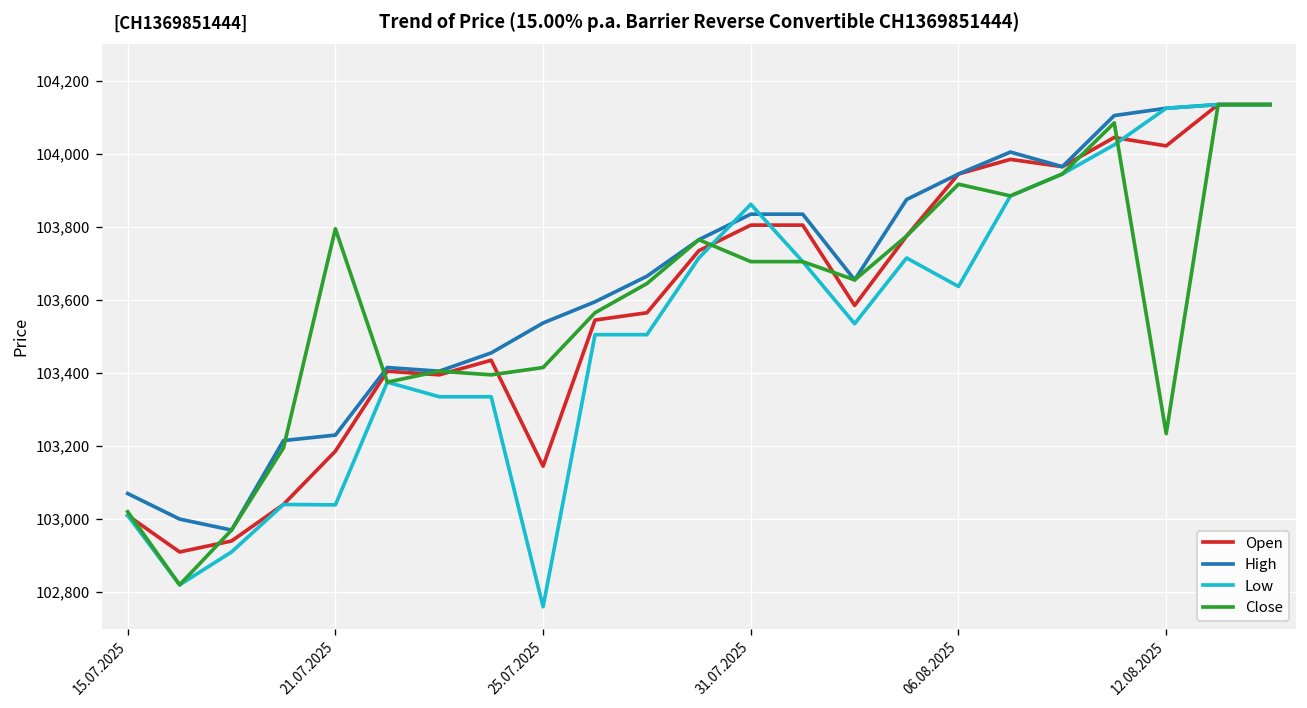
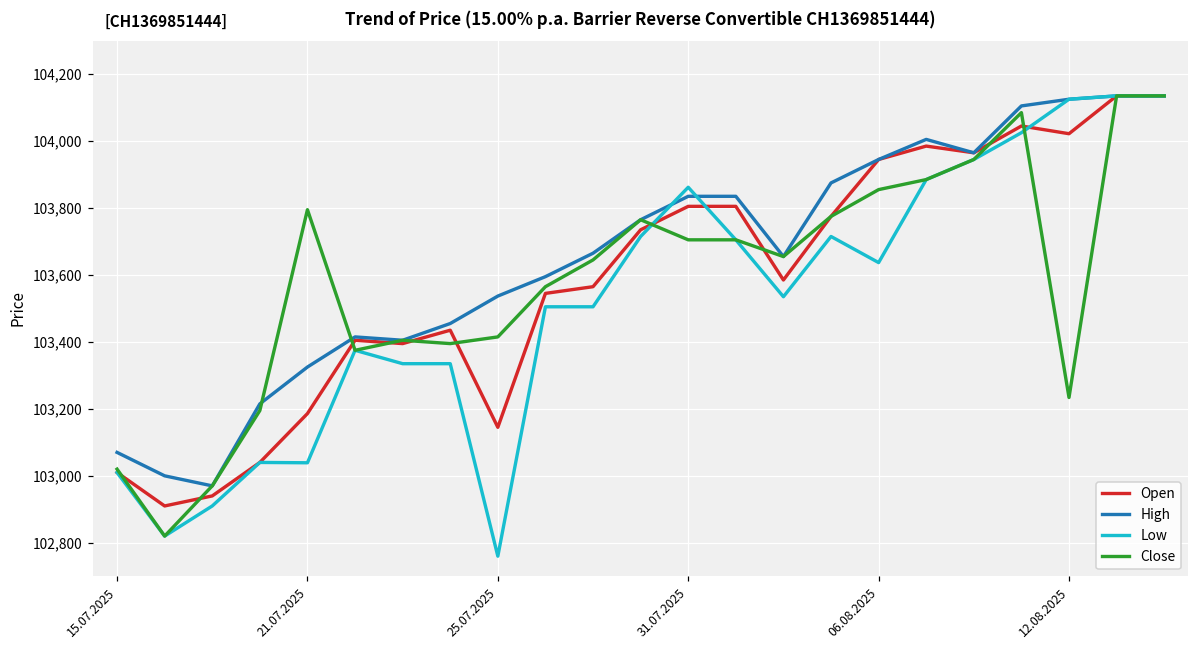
High, 21.07.2025: 103,230 -> 103,330
Close, 06.08.2025: 103,920 -> 103,860
